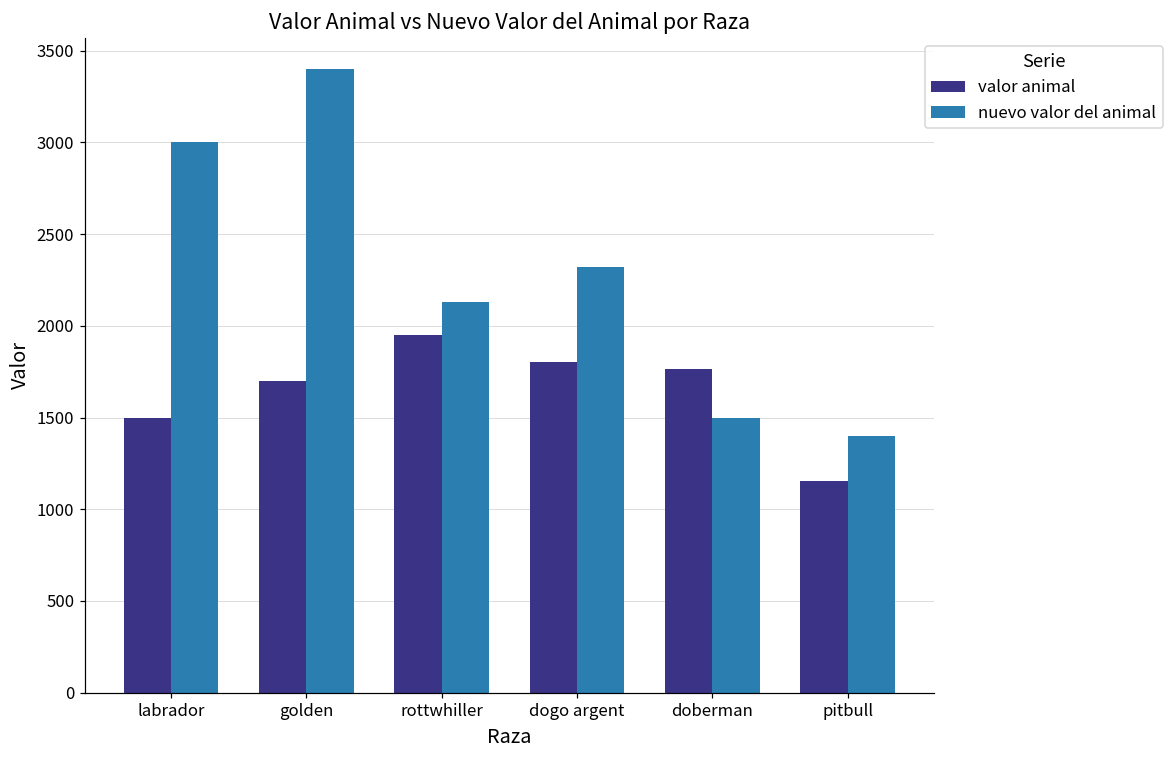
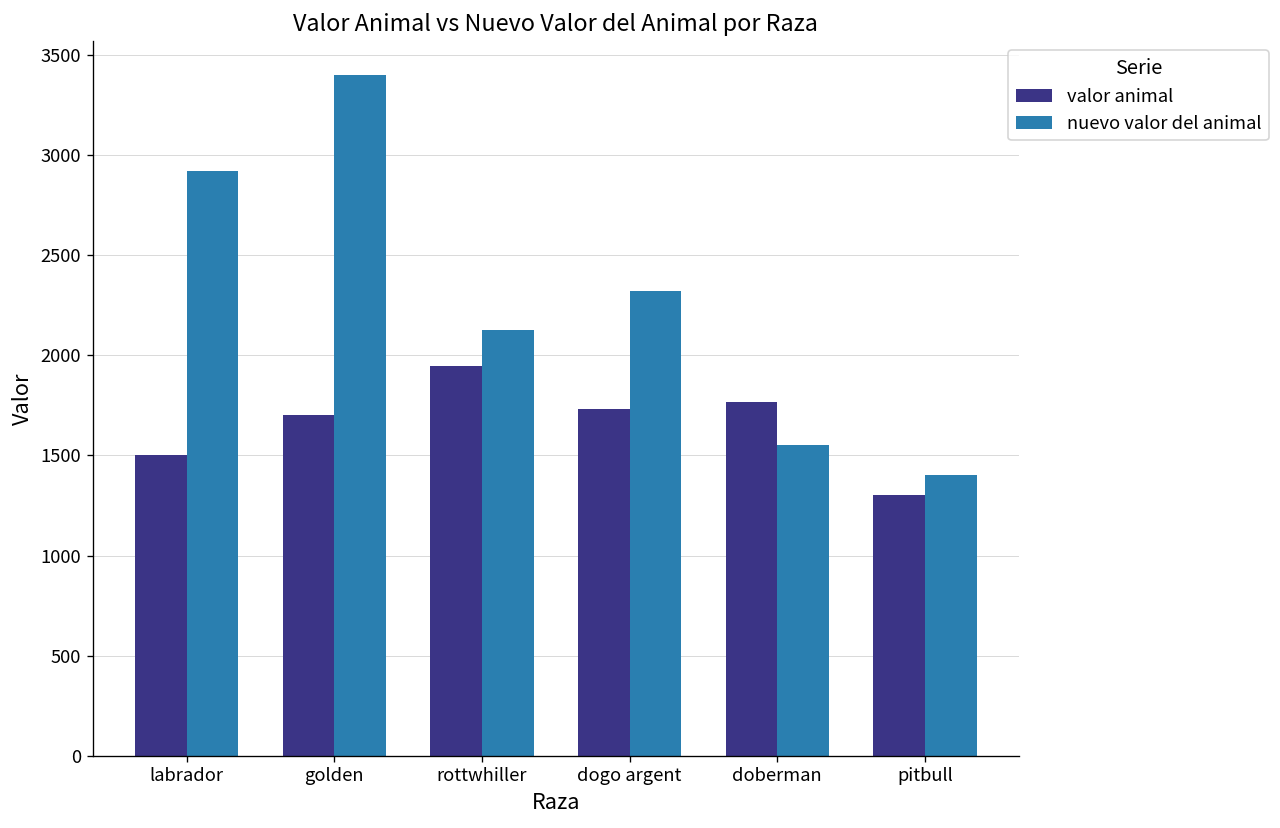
nuevo valor del animal, labrador: 3000 -> 2920
valor animal, dogo argent: 1800 -> 1730
nuevo valor del animal, doberman: 1500 -> 1550
valor animal, pitbull: 1150 -> 1300
